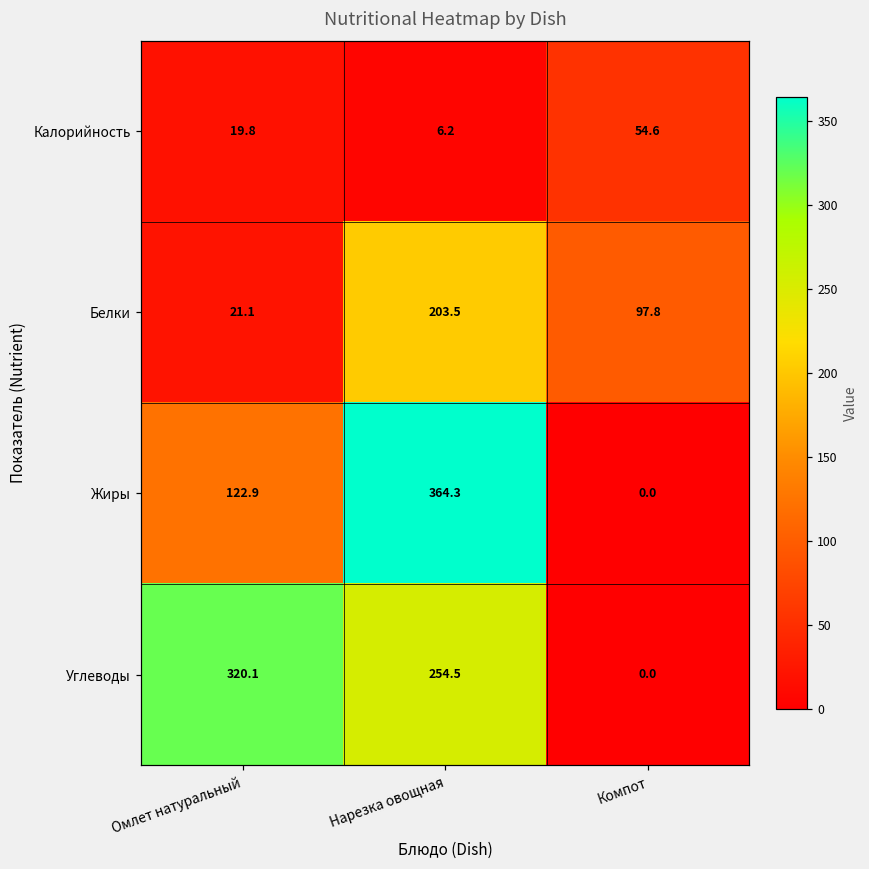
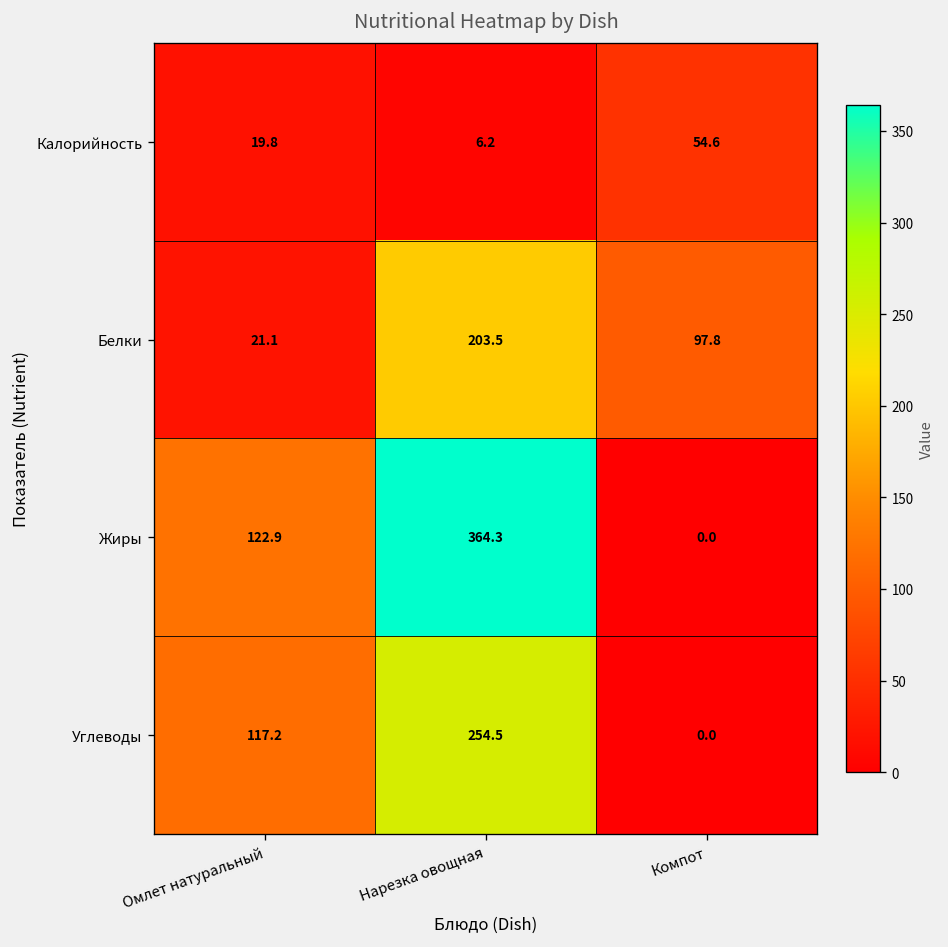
Углеводы, Омлет натуральный: 320.1 -> 117.2
